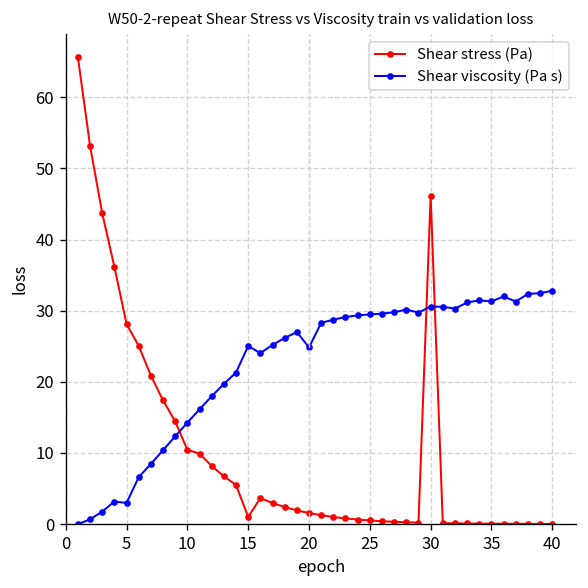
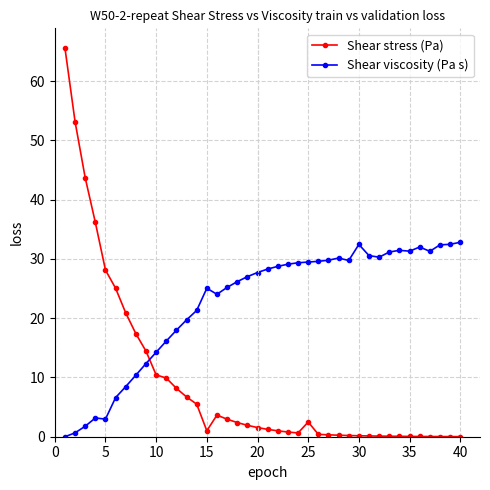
Shear viscosity (Pa s), 20: 25 -> 28
Shear stress (Pa), 25: 1 -> 2
Shear stress (Pa), 30: 46 -> 0
Shear viscosity (Pa s), 30: 31 -> 32
